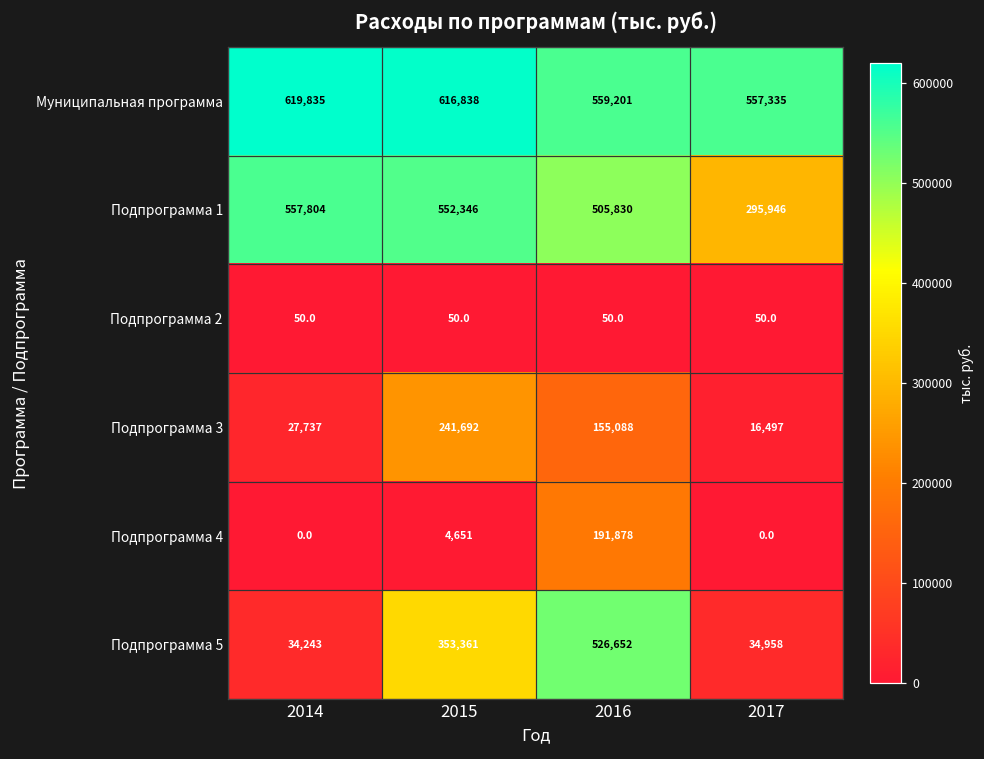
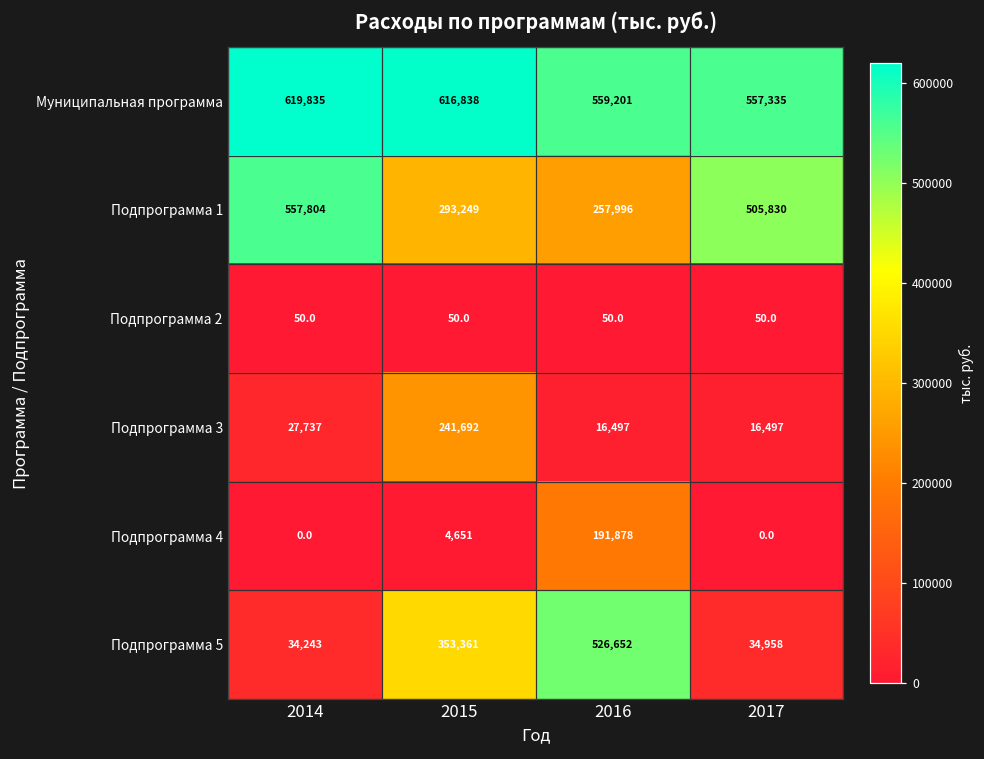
Подпрограмма 1, 2015: 552,346 -> 293,249
Подпрограмма 1, 2016: 505,830 -> 257,996
Подпрограмма 1, 2017: 295,946 -> 505,830
Подпрограмма 3, 2016: 155,088 -> 16,497
